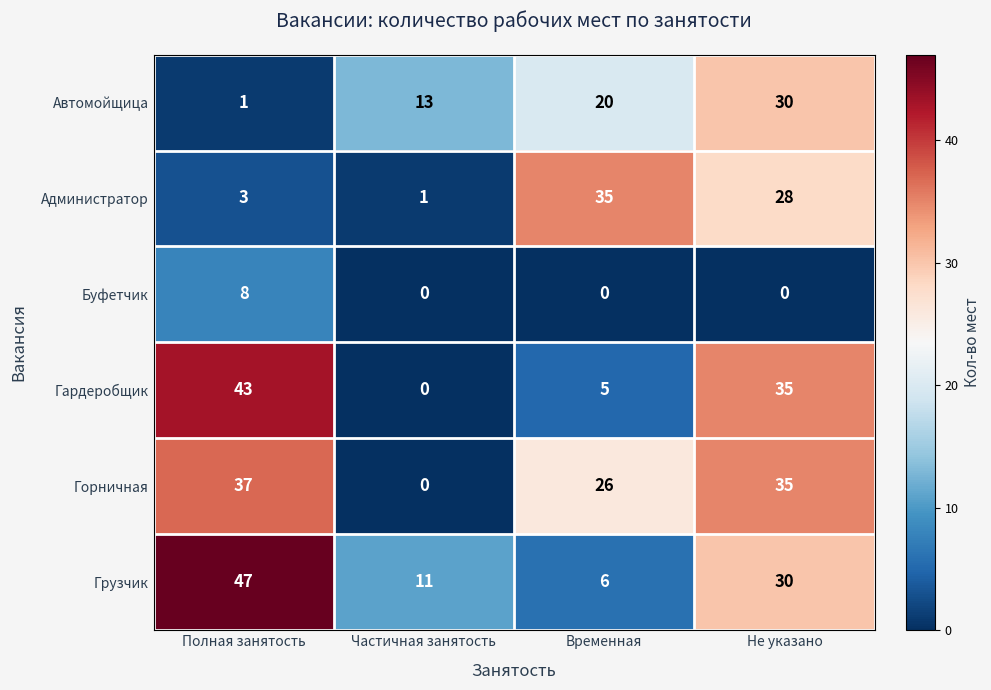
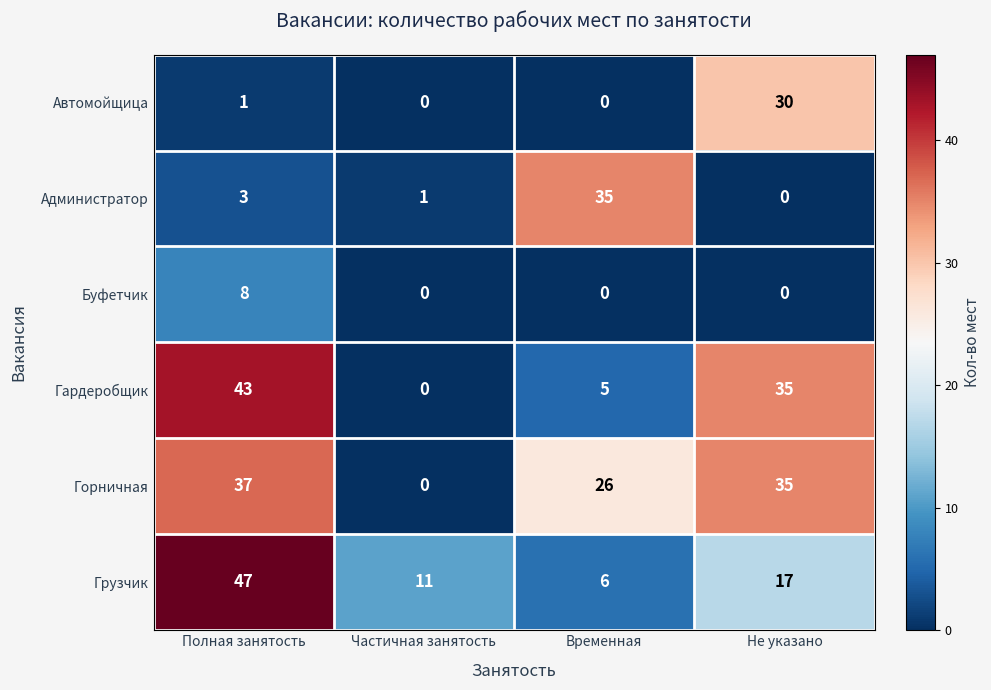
Автомойщица, Частичная занятость: 13 -> 0
Автомойщица, Временная: 20 -> 0
Администратор, Не указано: 28 -> 0
Грузчик, Не указано: 30 -> 17
